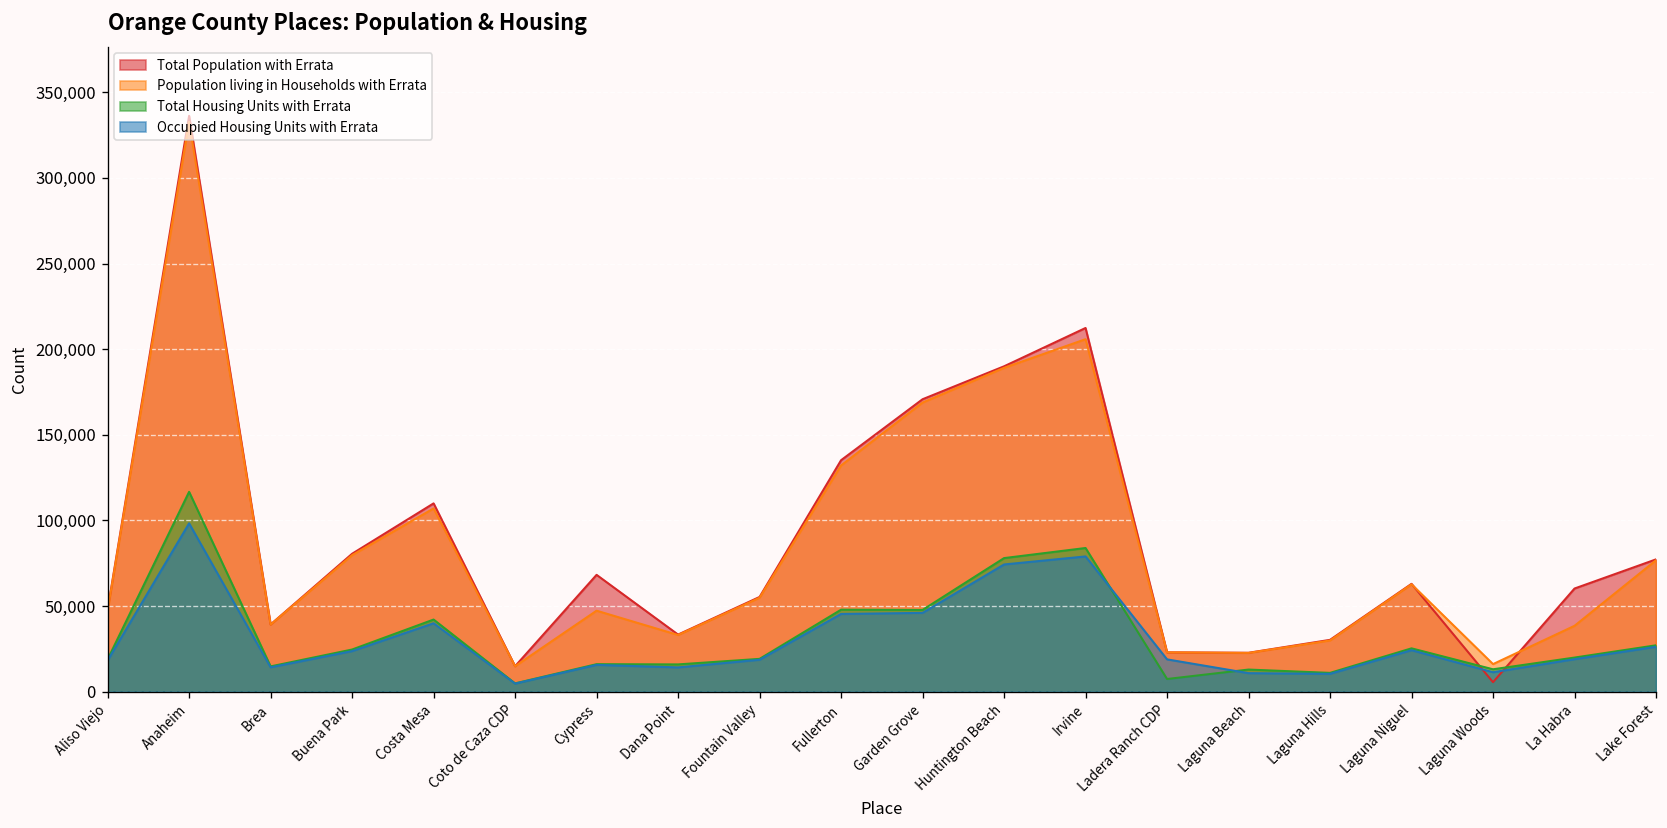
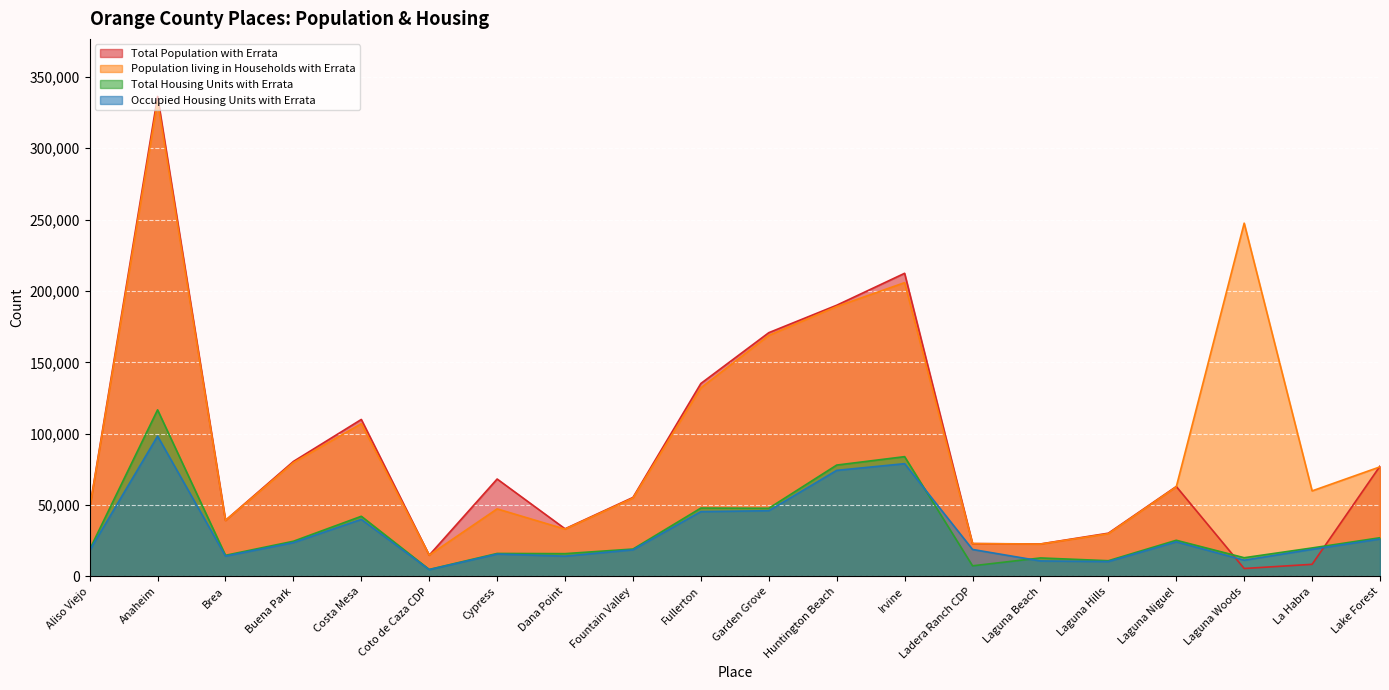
Population living in Households with Errata, Laguna Woods: 16,000 -> 248,000
Total Population with Errata, La Habra: 60,000 -> 8,000
Population living in Households with Errata, La Habra: 38,000 -> 60,000
